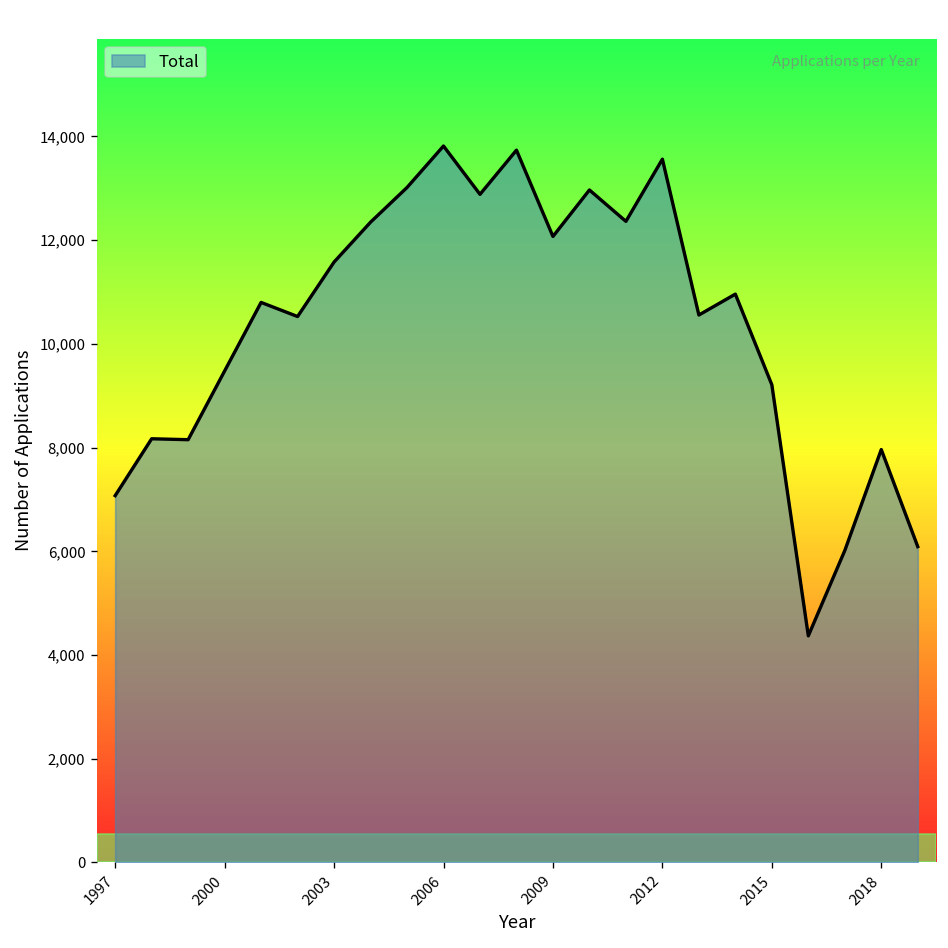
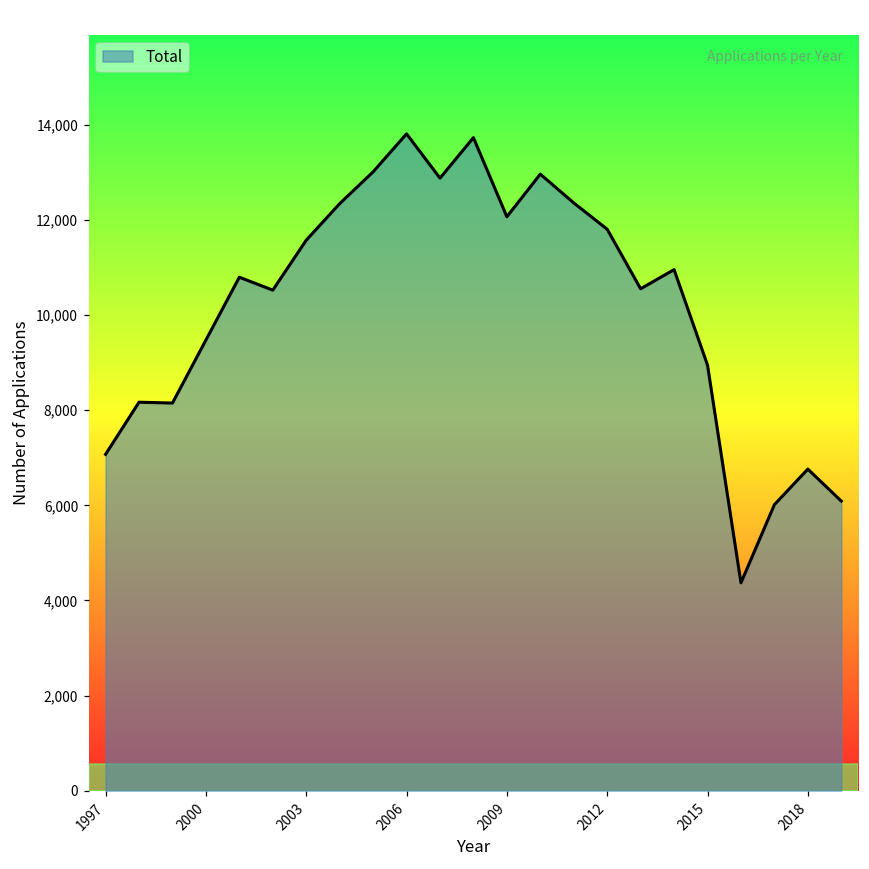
2012: 13,600 -> 11,800
2015: 9,200 -> 9,000
2018: 8,000 -> 6,800
